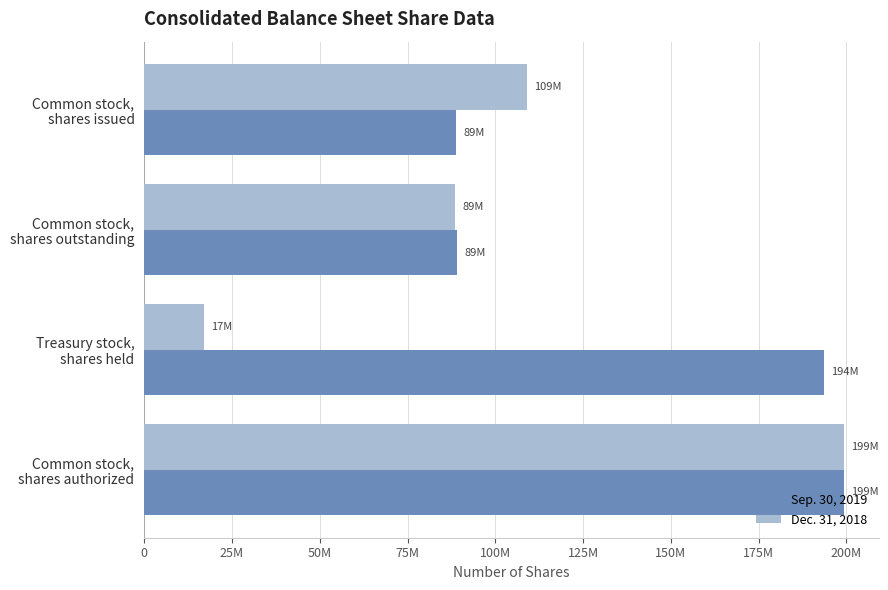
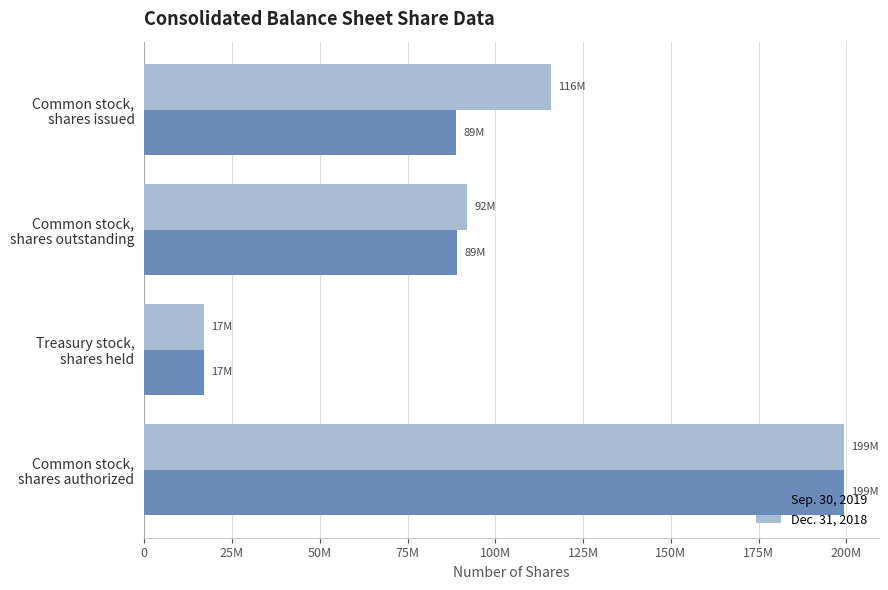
Dec. 31, 2018, Common stock, shares issued: 109M -> 116M
Dec. 31, 2018, Common stock, shares outstanding: 89M -> 92M
Sep. 30, 2019, Treasury stock, shares held: 194M -> 17M
